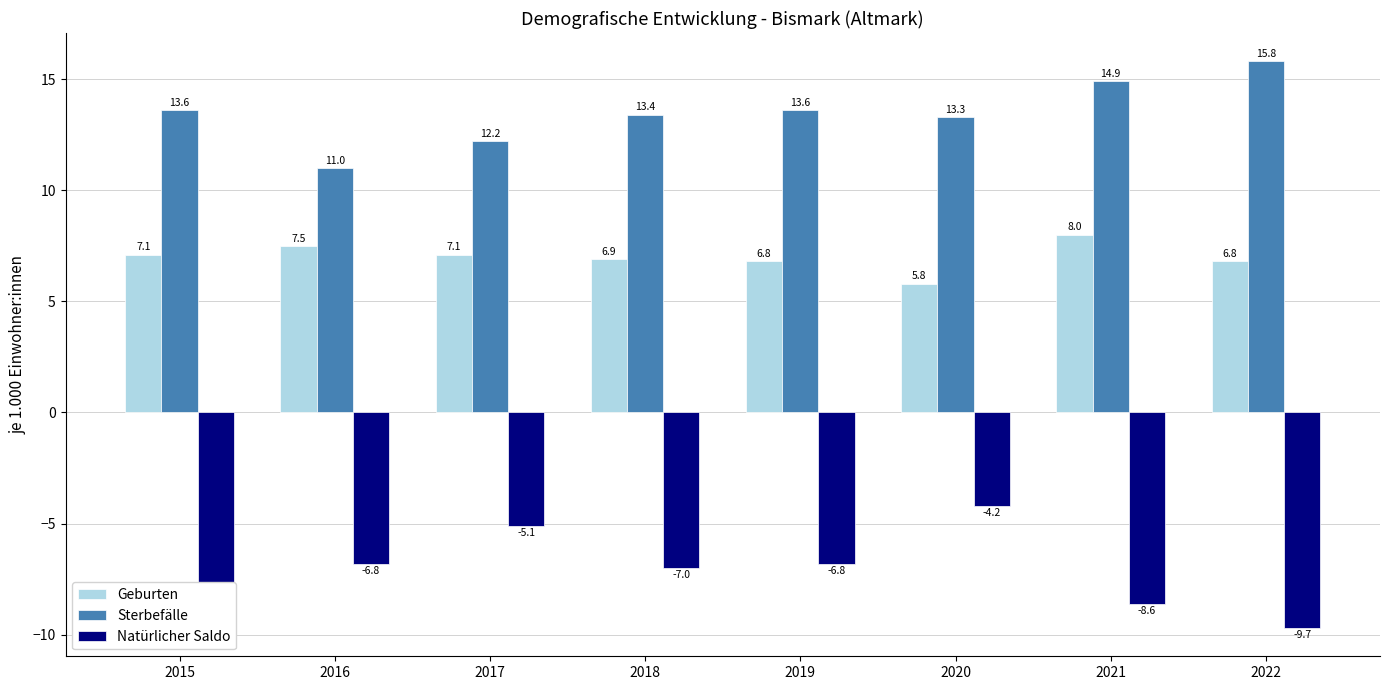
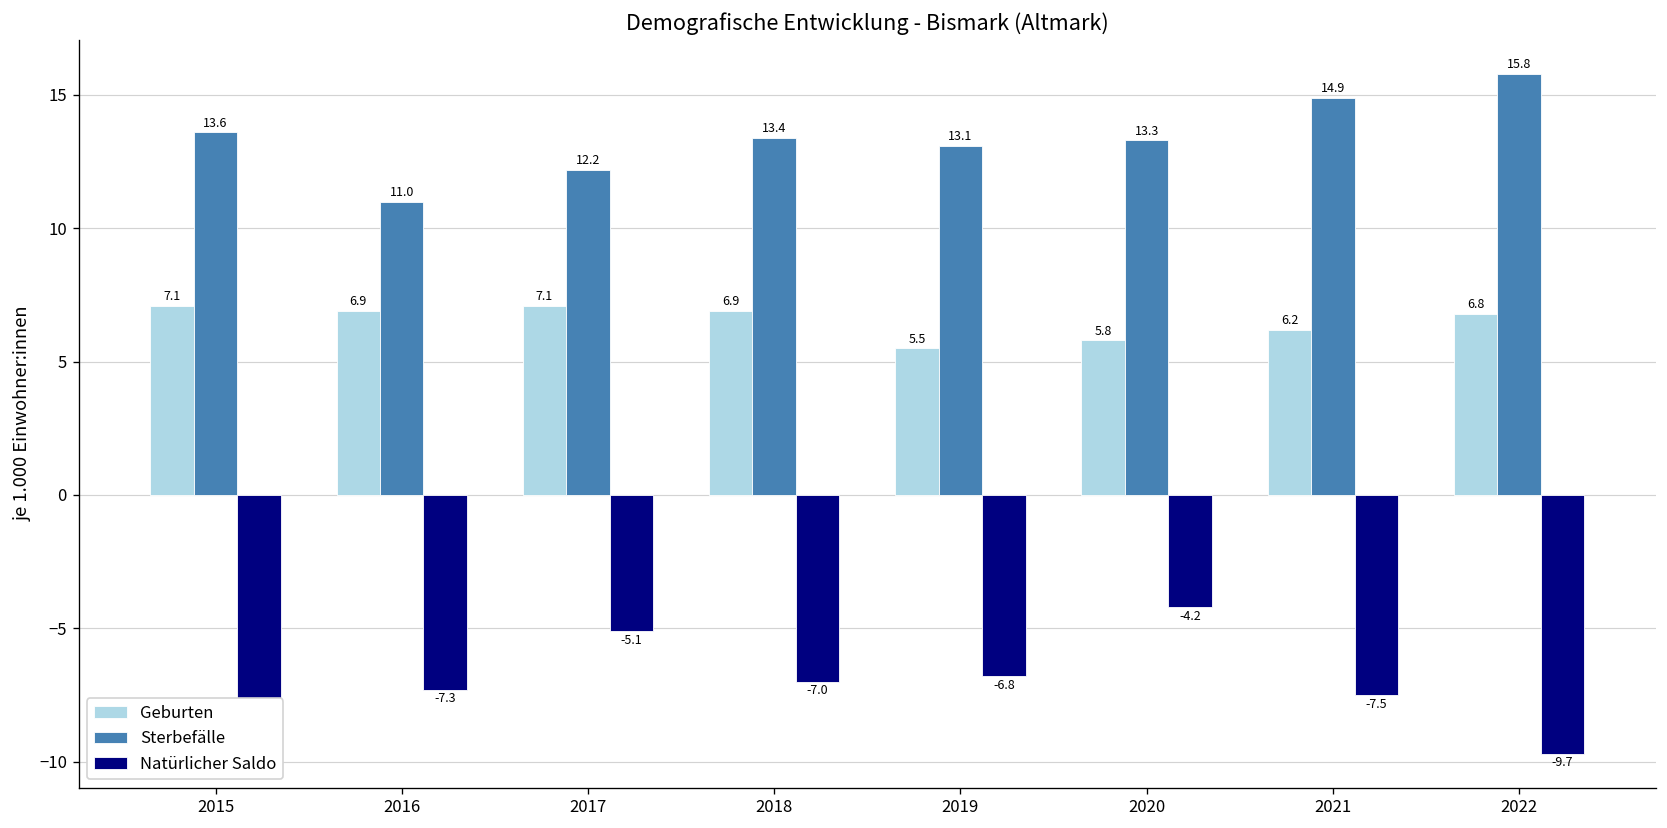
Geburten, 2016: 7.5 -> 6.9
Natürlicher Saldo, 2016: -6.8 -> -7.3
Geburten, 2019: 6.8 -> 5.5
Sterbefälle, 2019: 13.6 -> 13.1
Geburten, 2021: 8.0 -> 6.2
Natürlicher Saldo, 2021: -8.6 -> -7.5
